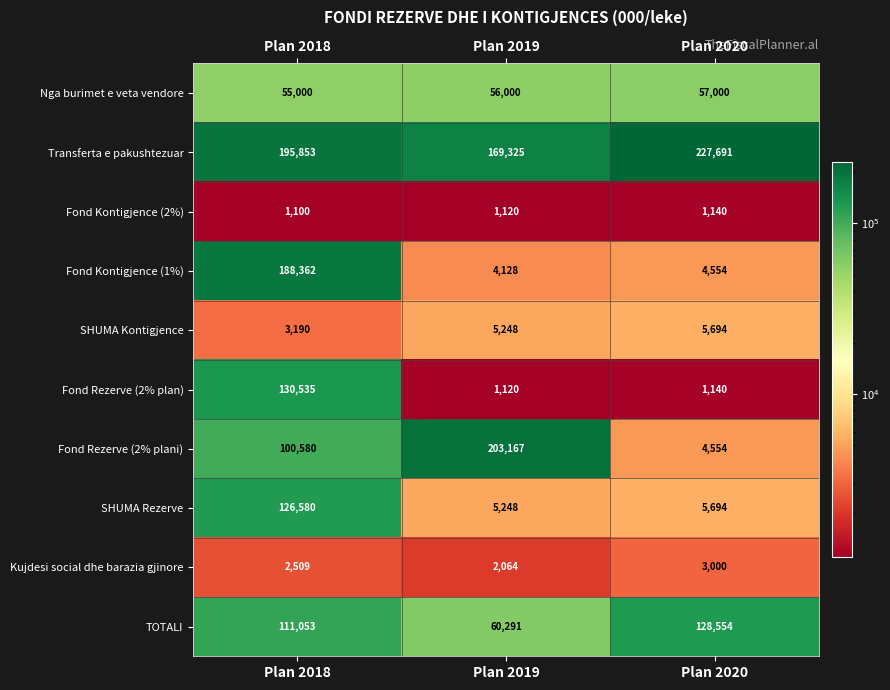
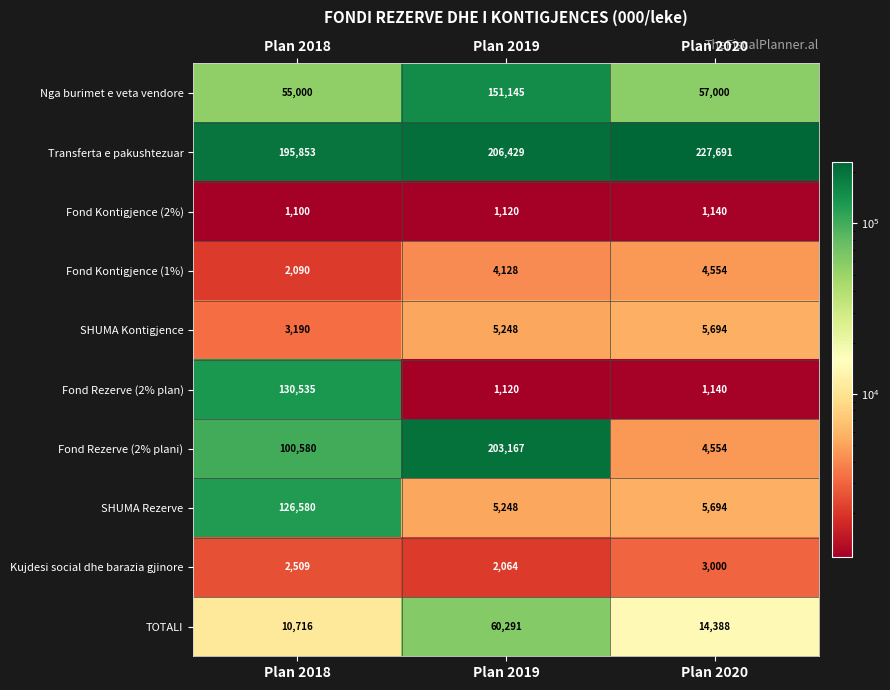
Nga burimet e veta vendore, Plan 2019: 56,000 -> 151,145
Transferta e pakushtezuar, Plan 2019: 169,325 -> 206,429
Fond Kontigjence (1%), Plan 2018: 188,362 -> 2,090
TOTALI, Plan 2018: 111,053 -> 10,716
TOTALI, Plan 2020: 128,554 -> 14,388
